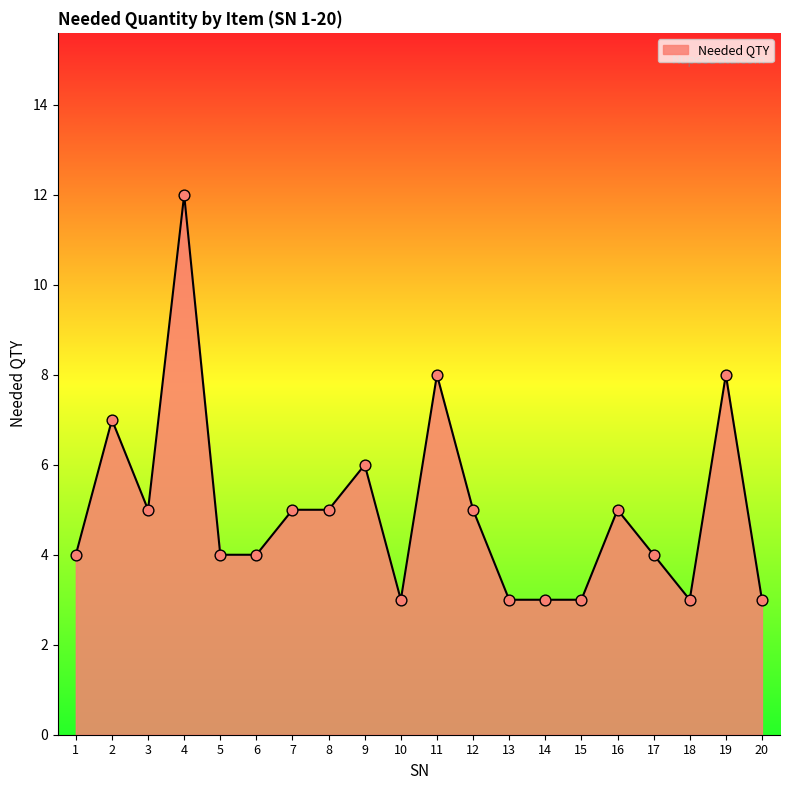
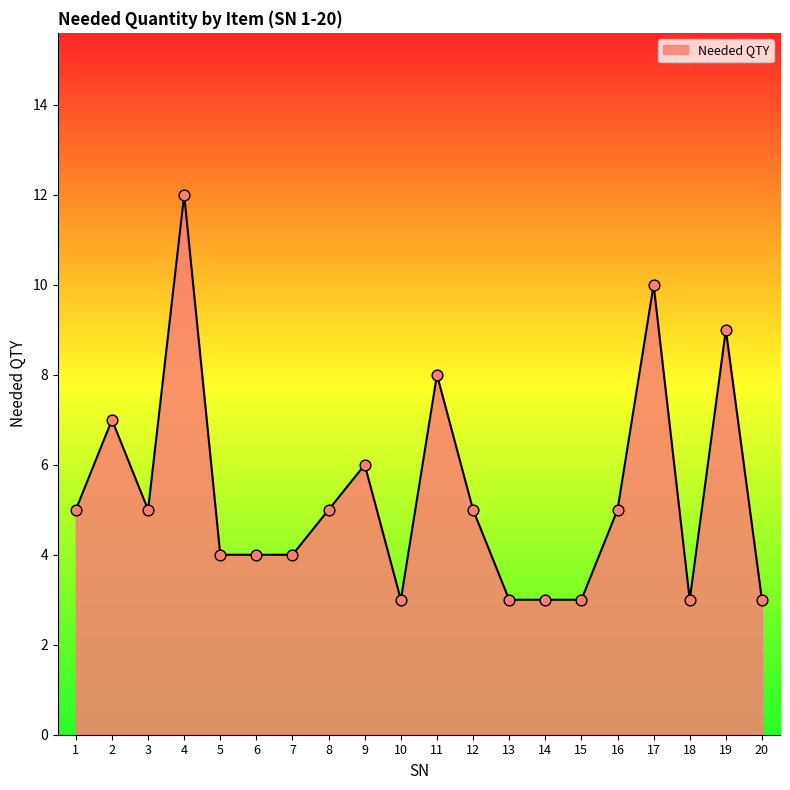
1: 4 -> 5
7: 5 -> 4
17: 4 -> 10
19: 8 -> 9
